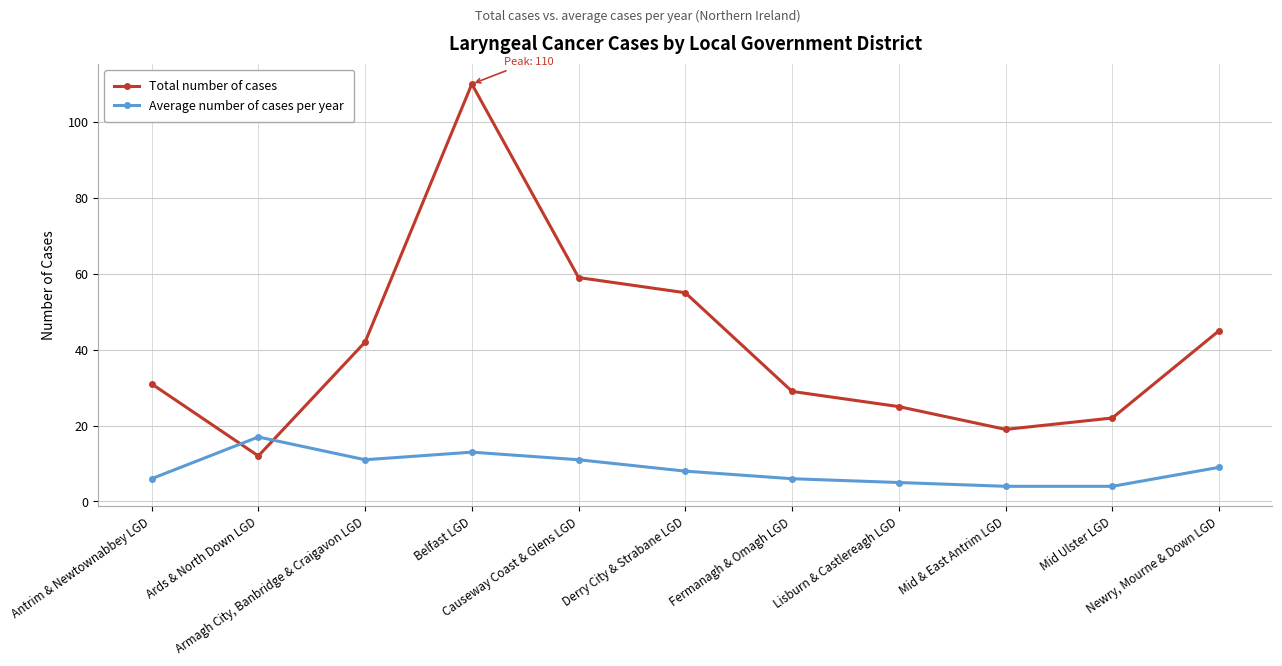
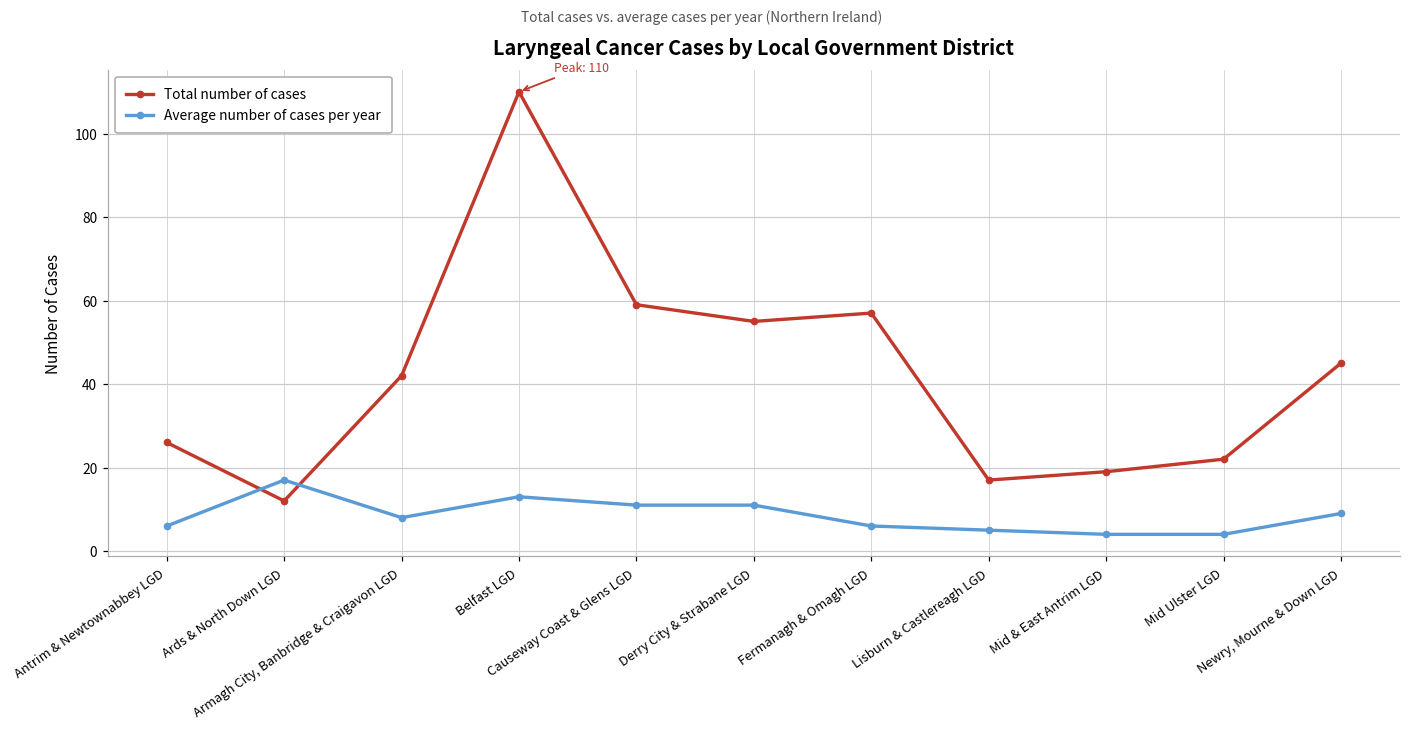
Total number of cases, Antrim & Newtownabbey LGD: 31 -> 26
Average number of cases per year, Armagh City, Banbridge & Craigavon LGD: 11 -> 8
Average number of cases per year, Derry City & Strabane LGD: 8 -> 11
Total number of cases, Fermanagh & Omagh LGD: 29 -> 57
Total number of cases, Lisburn & Castlereagh LGD: 25 -> 17
